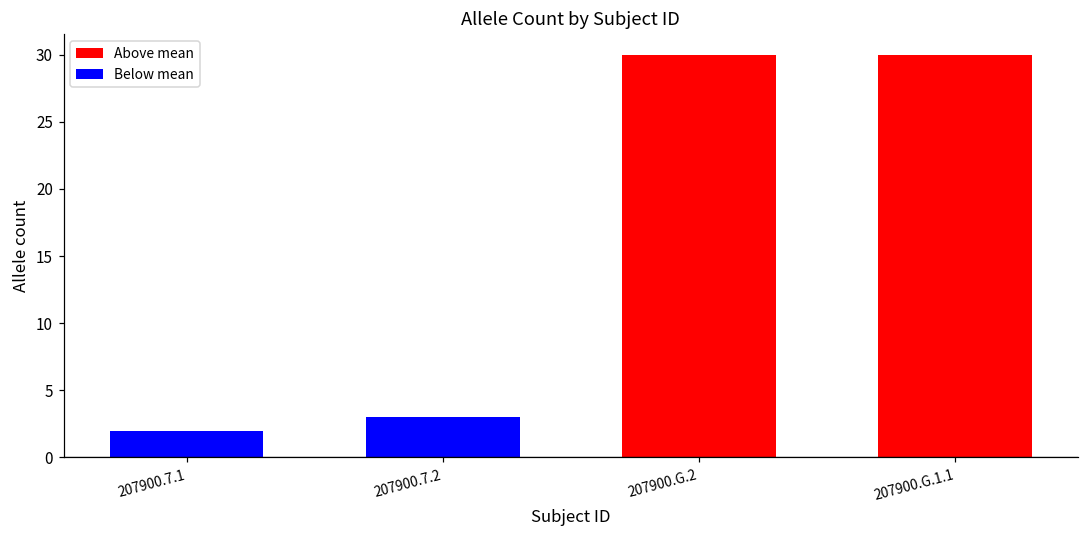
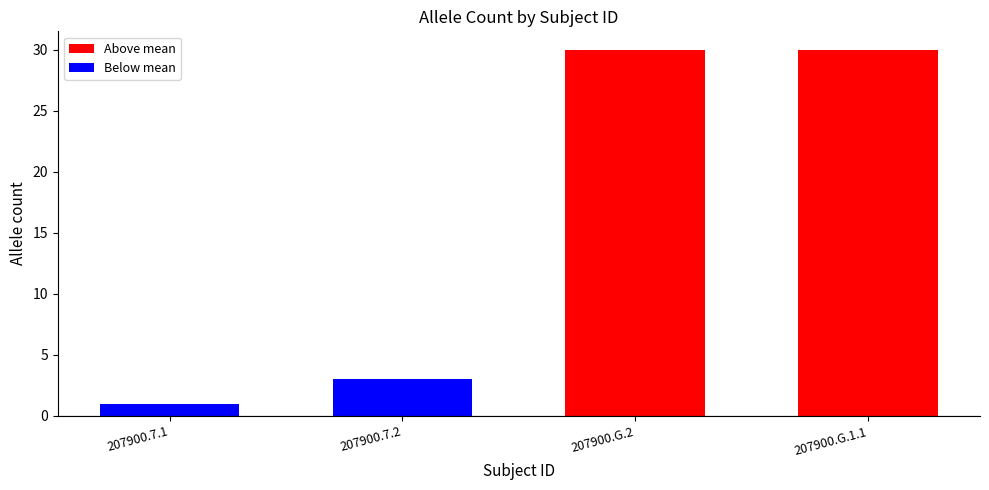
207900.7.1: 2 -> 1
